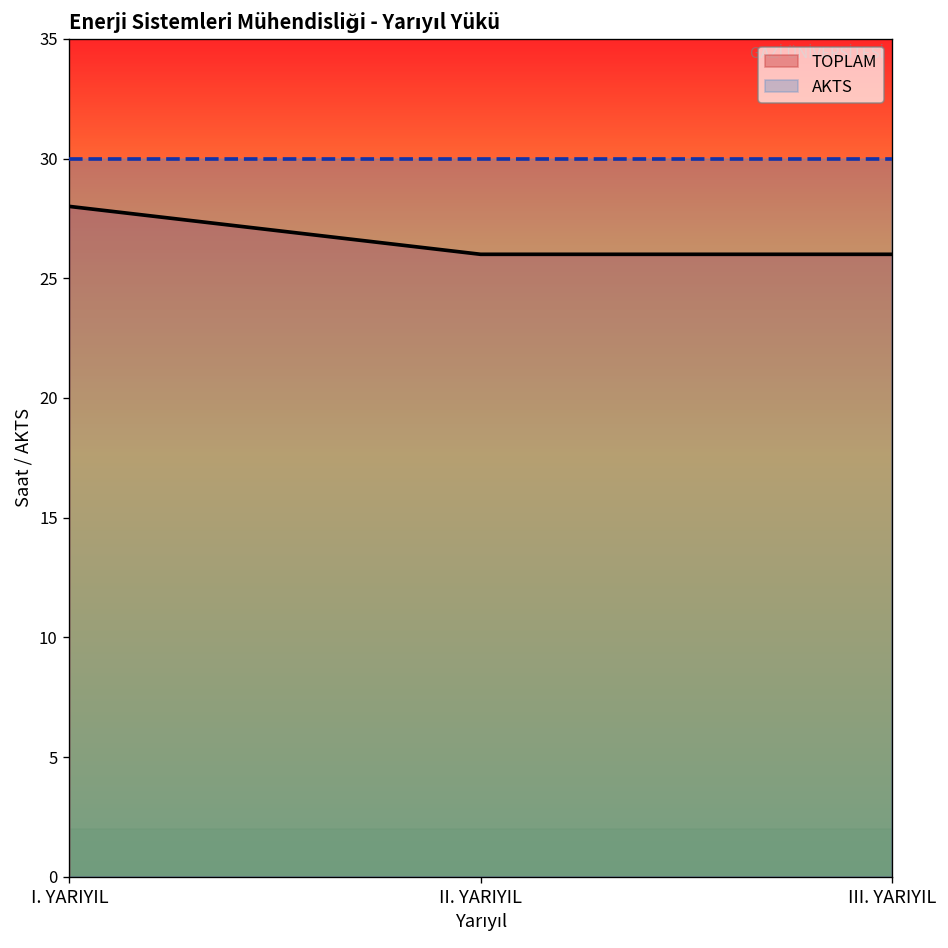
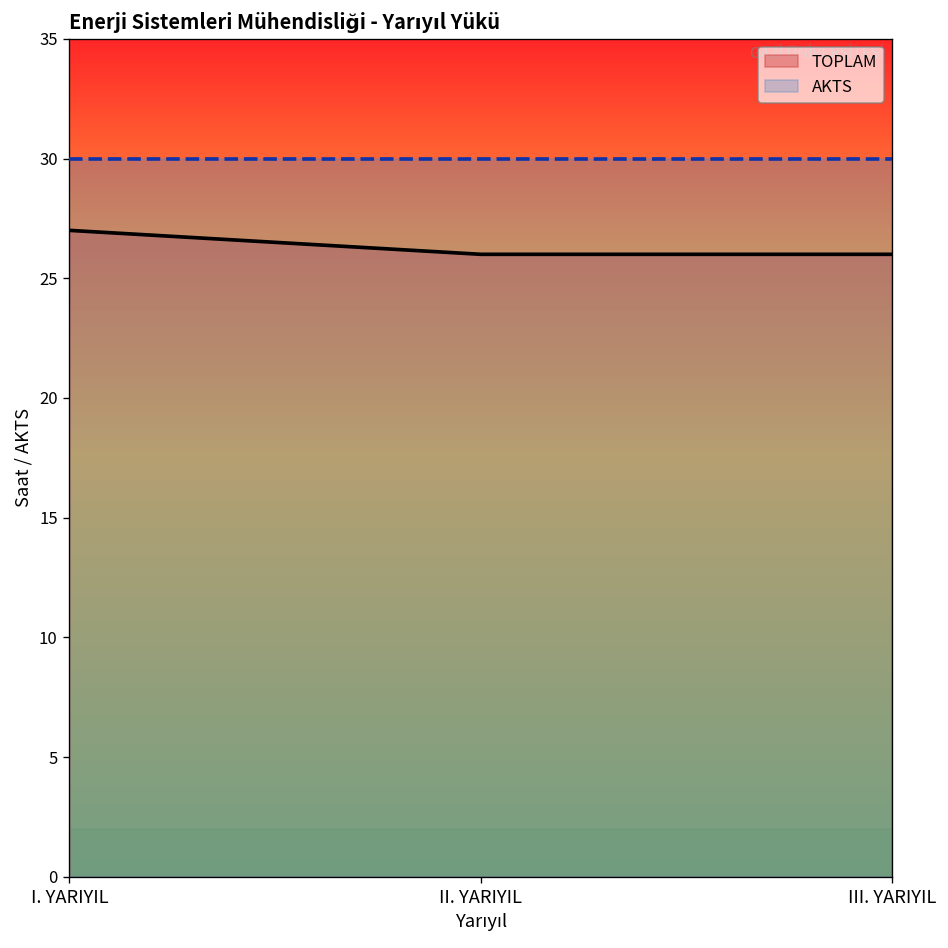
TOPLAM, I. YARIYIL: 28 -> 27
